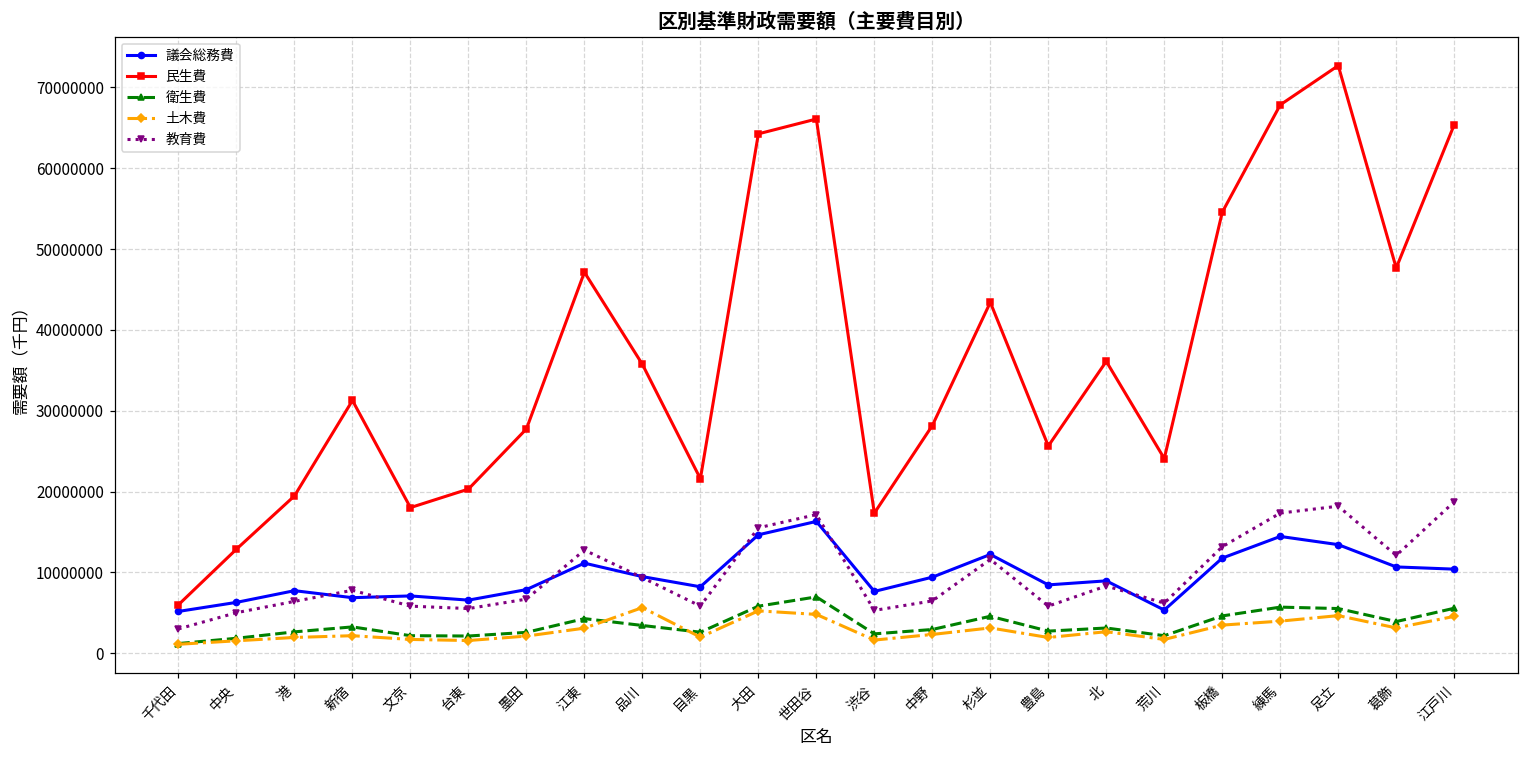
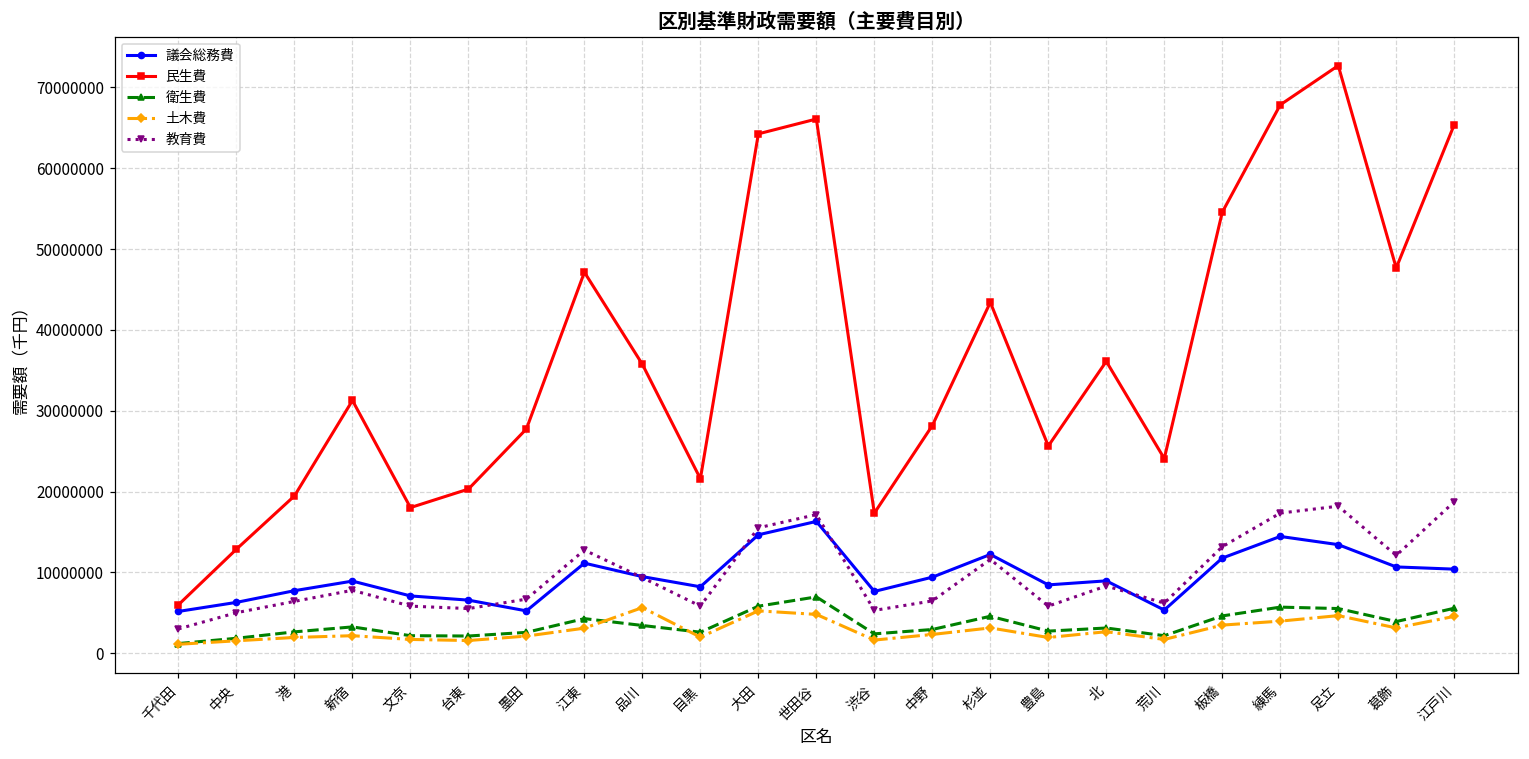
議会総務費, 新宿: 7000000 -> 9000000
議会総務費, 墨田: 8000000 -> 5000000
